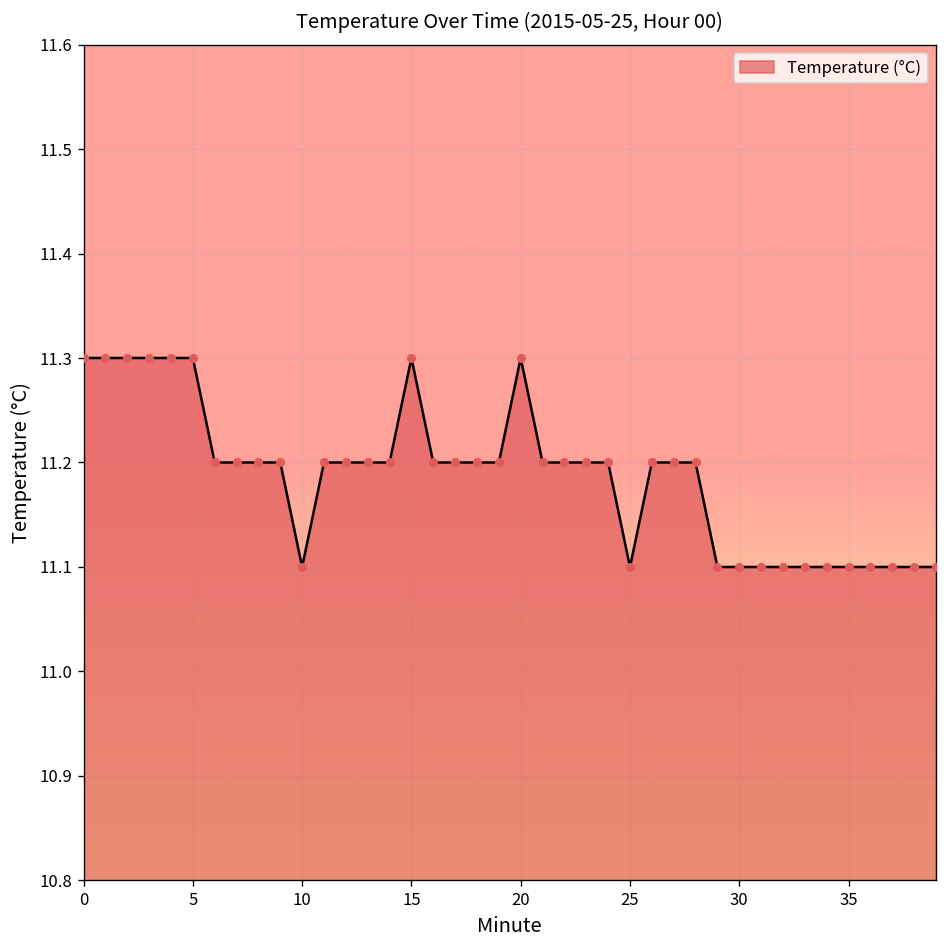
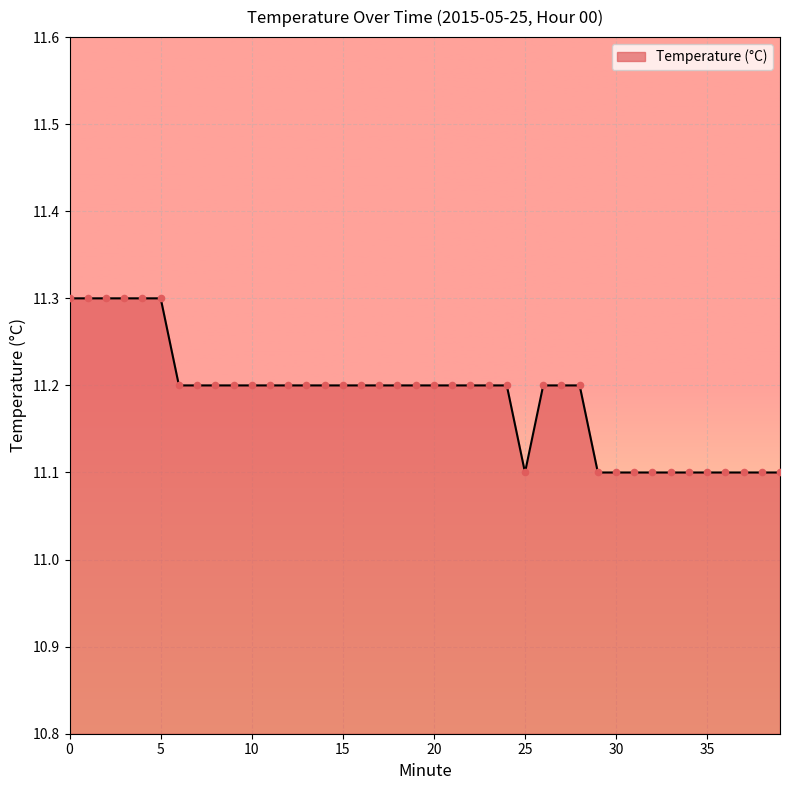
10: 11.1 -> 11.2
15: 11.3 -> 11.2
20: 11.3 -> 11.2
